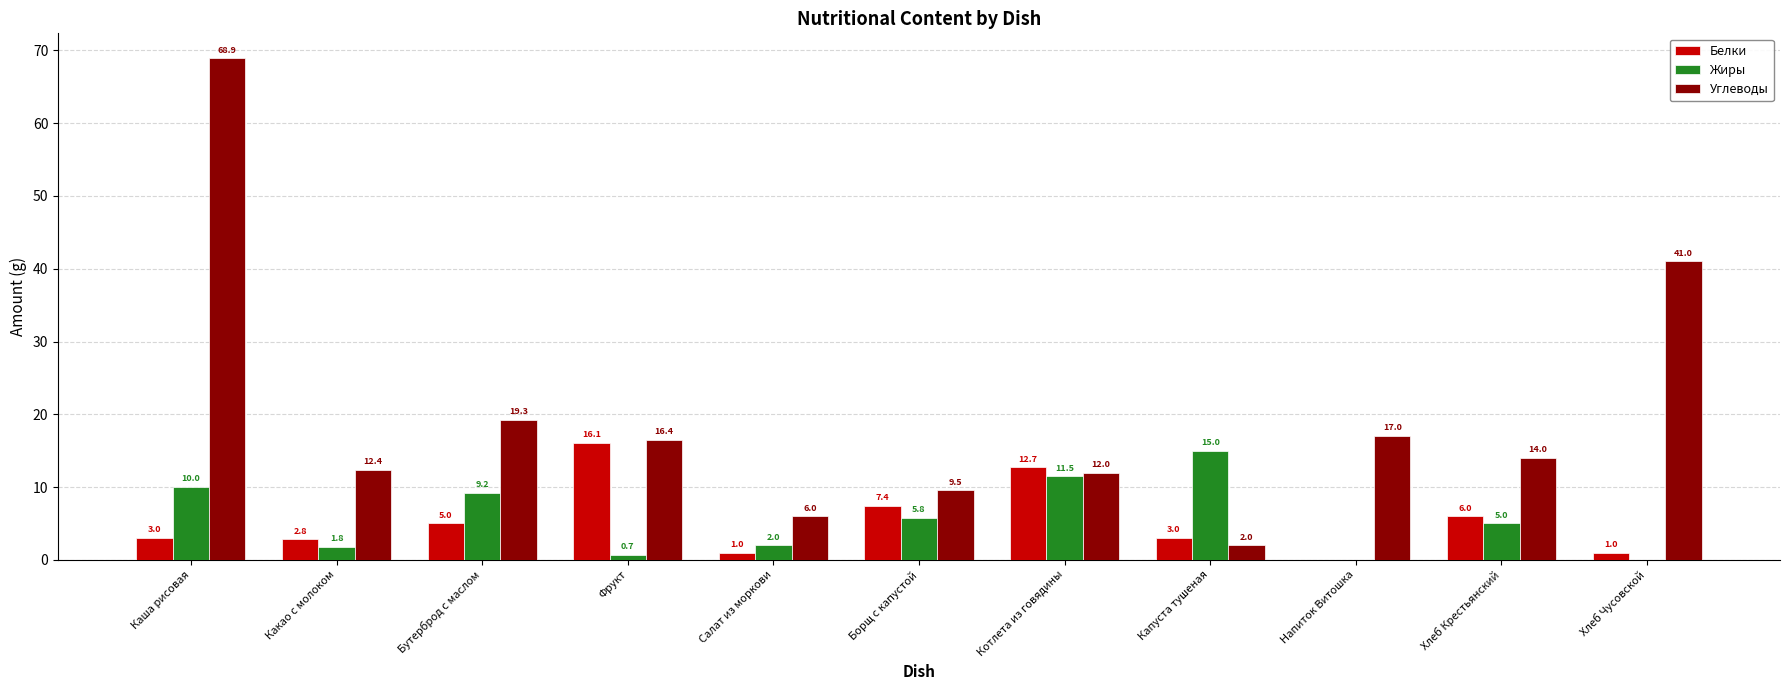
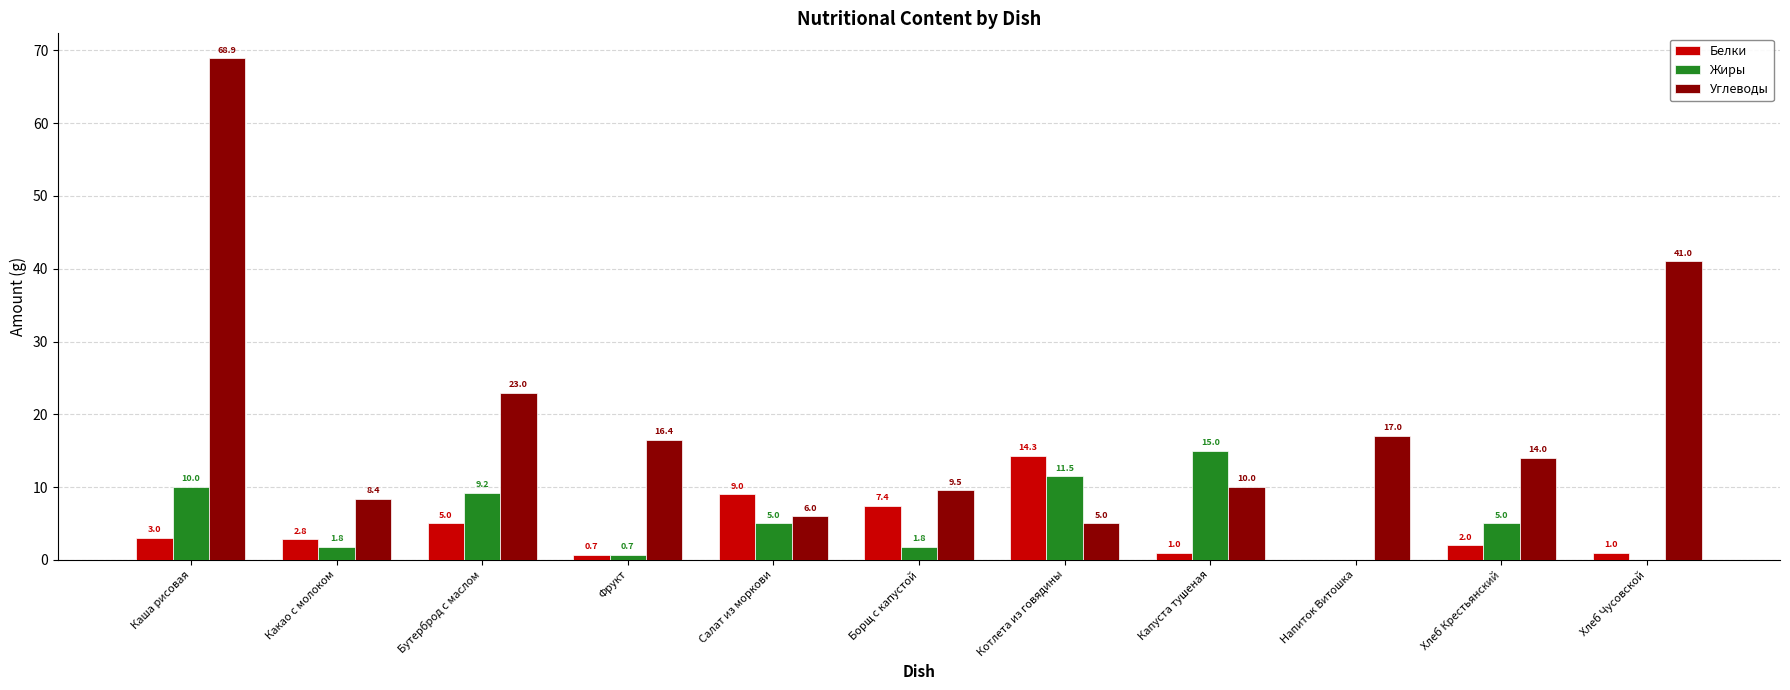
Углеводы, Какао с молоком: 12.4 -> 8.4
Углеводы, Бутерброд с маслом: 19.3 -> 23.0
Белки, Фрукт: 16.1 -> 0.7
Белки, Салат из моркови: 1.0 -> 9.0
Жиры, Салат из моркови: 2.0 -> 5.0
Жиры, Борщ с капустой: 5.8 -> 1.8
Белки, Котлета из говядины: 12.7 -> 14.3
Углеводы, Котлета из говядины: 12.0 -> 5.0
Белки, Капуста тушеная: 3.0 -> 1.0
Углеводы, Капуста тушеная: 2.0 -> 10.0
Белки, Хлеб Крестьянский: 6.0 -> 2.0
